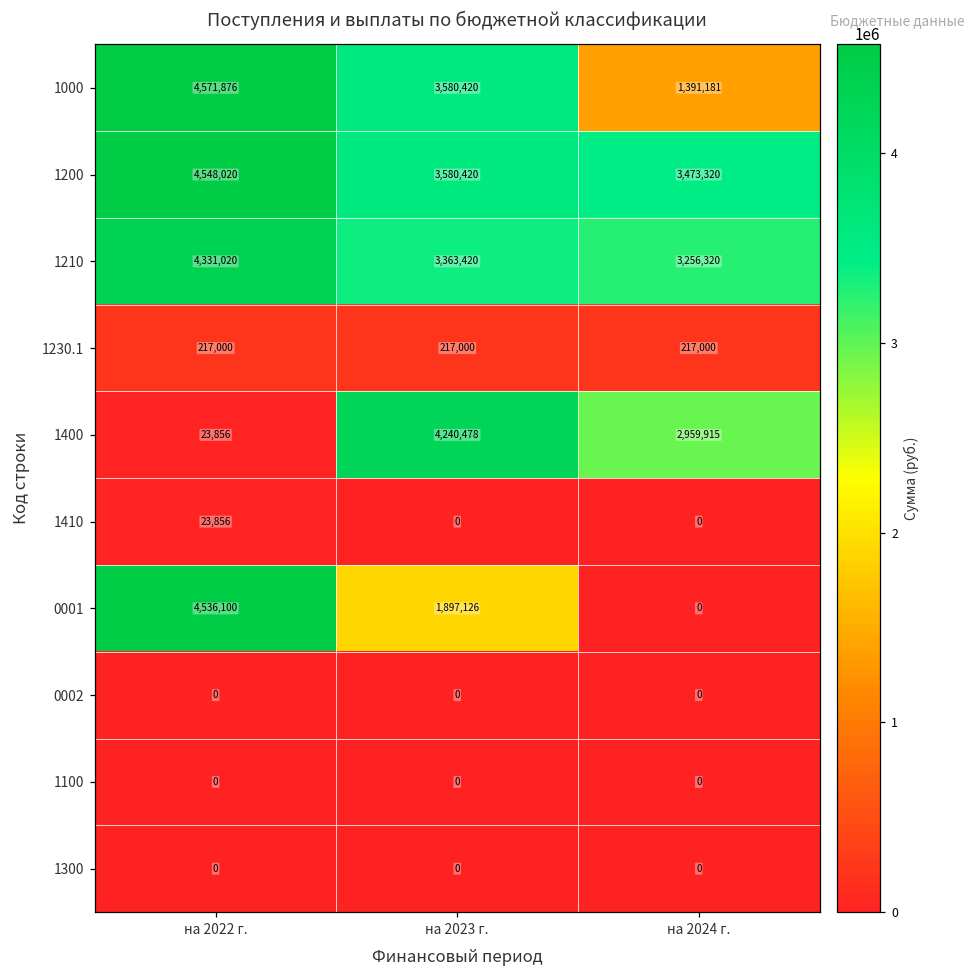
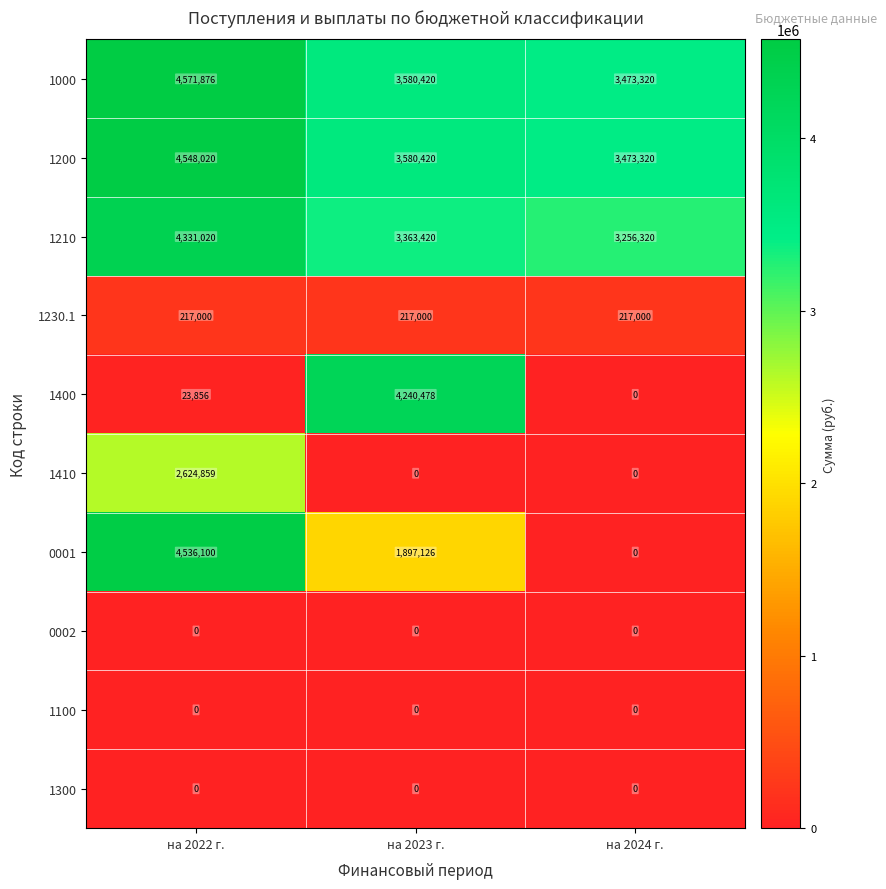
1000, на 2024 г.: 1,391,181 -> 3,473,320
1400, на 2024 г.: 2,959,915 -> 0
1410, на 2022 г.: 23,856 -> 2,624,859
